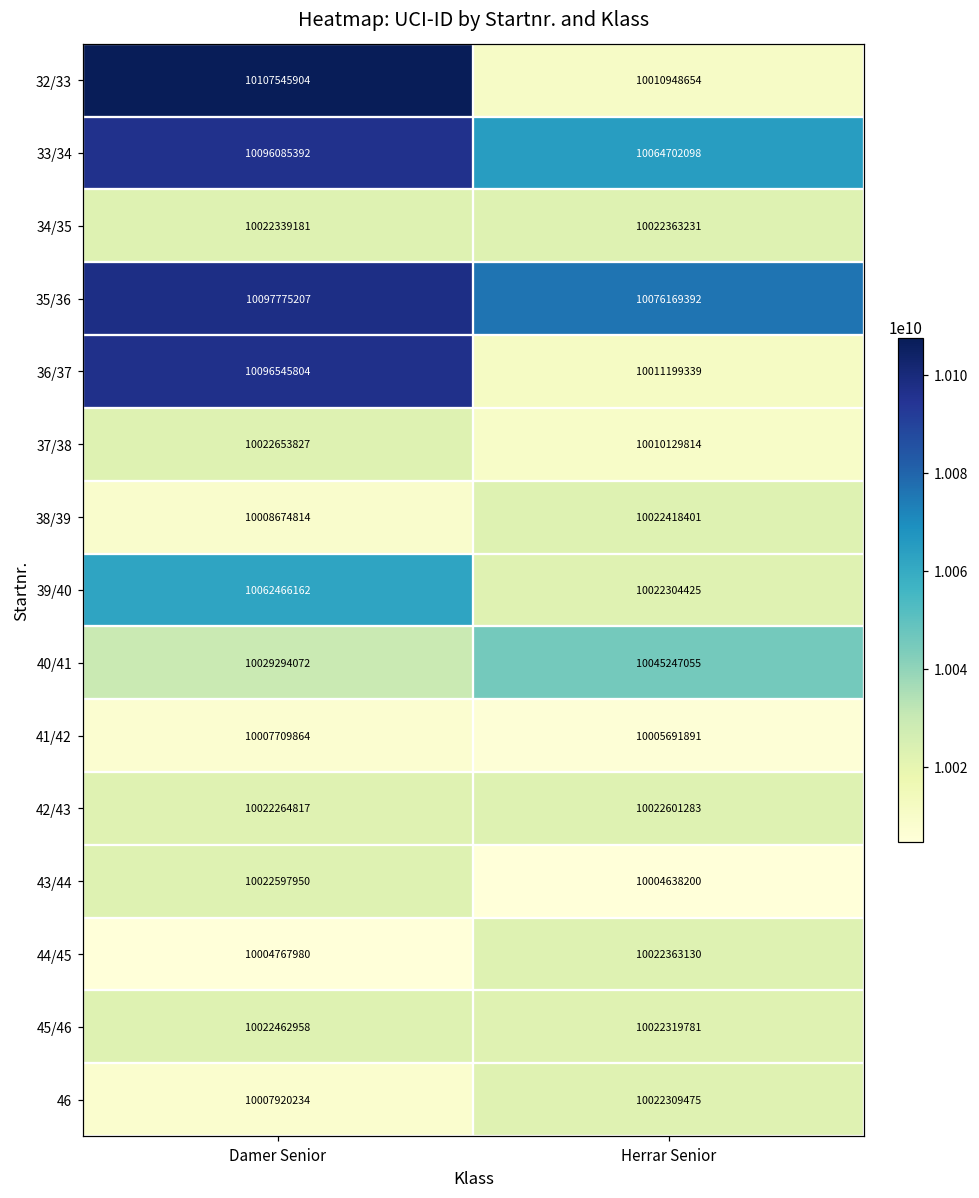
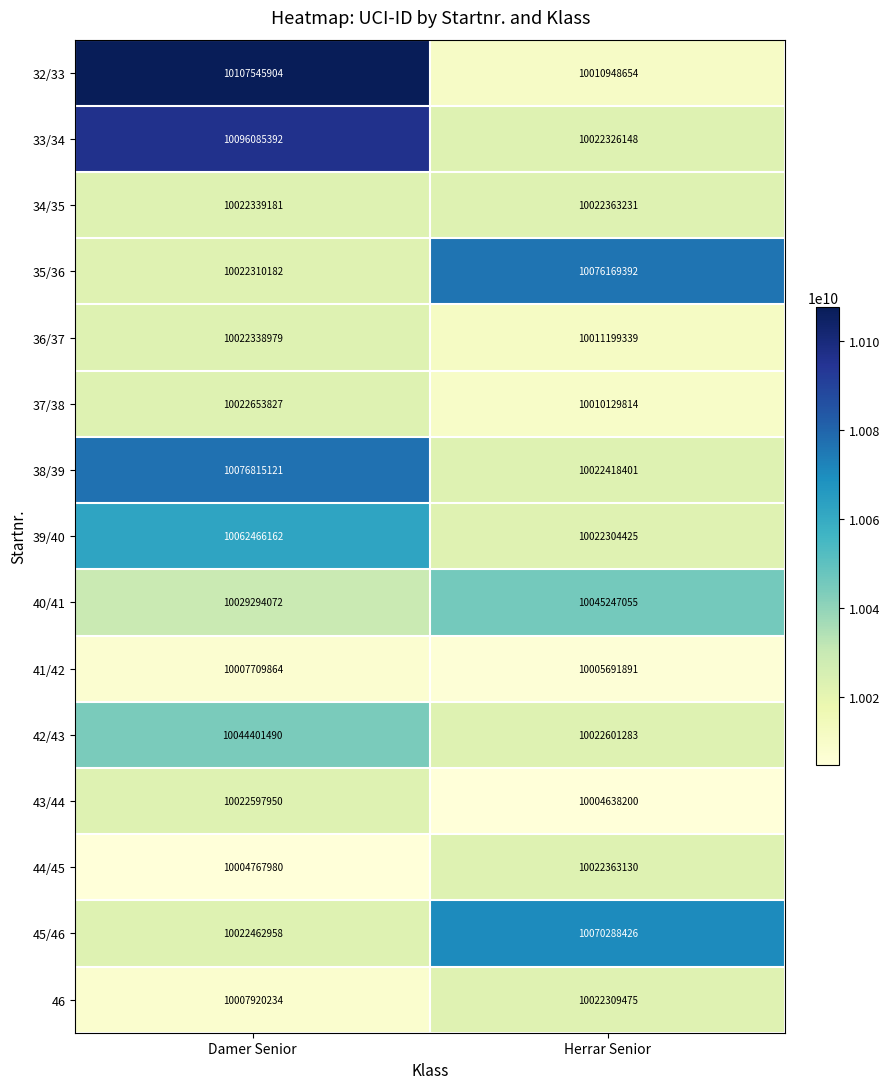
33/34, Herrar Senior: 10064702098 -> 10022326148
35/36, Damer Senior: 10097775207 -> 10022310182
36/37, Damer Senior: 10096545804 -> 10022338979
38/39, Damer Senior: 10008674814 -> 10076815121
42/43, Damer Senior: 10022264817 -> 10044401490
45/46, Herrar Senior: 10022319781 -> 10070288426
